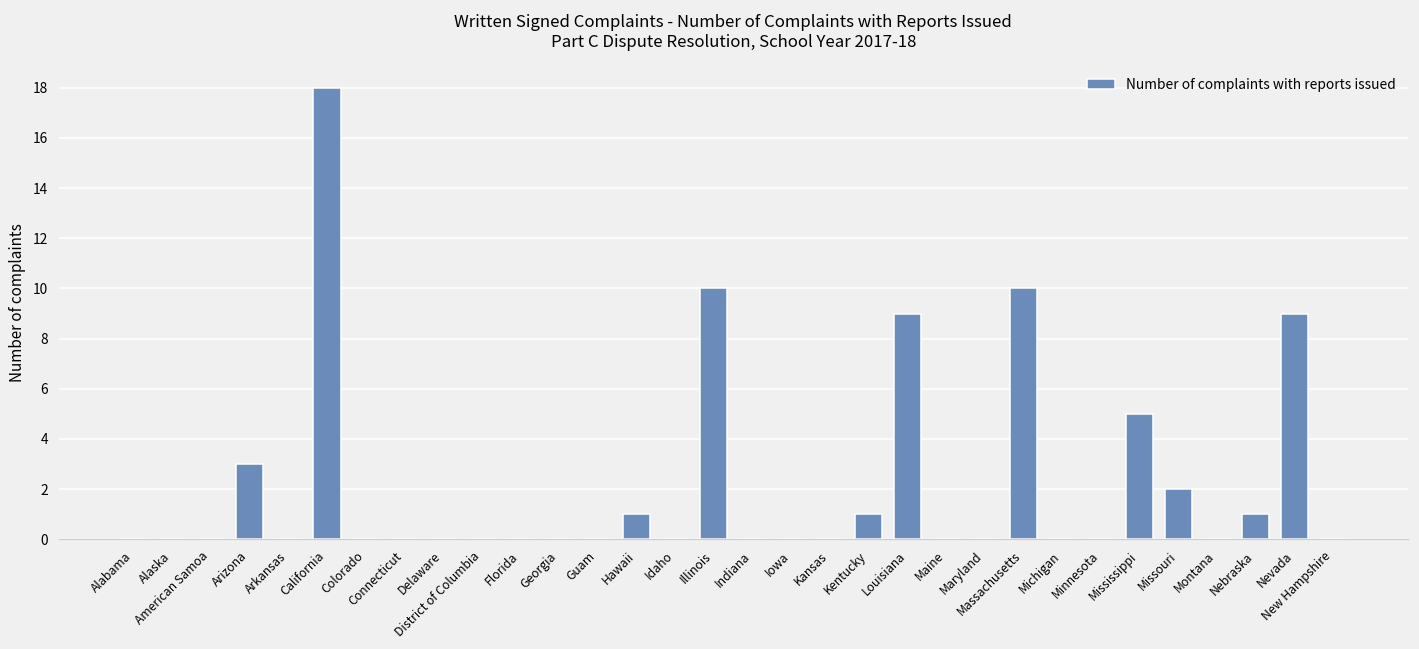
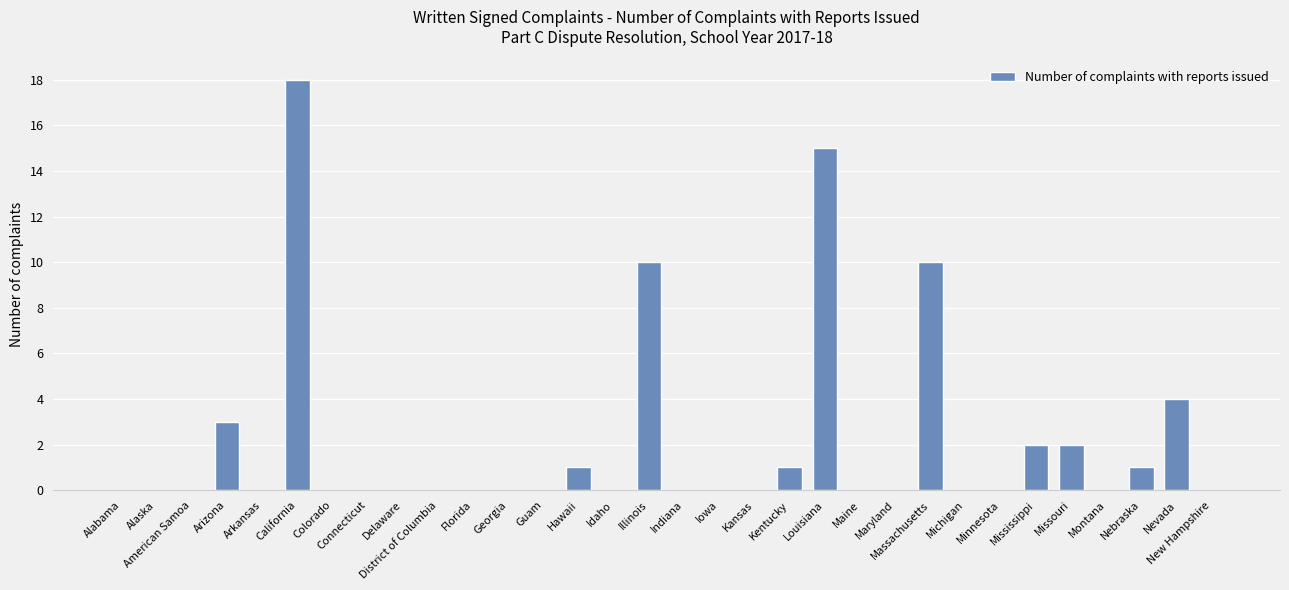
Louisiana: 9 -> 15
Mississippi: 5 -> 2
Nevada: 9 -> 4
